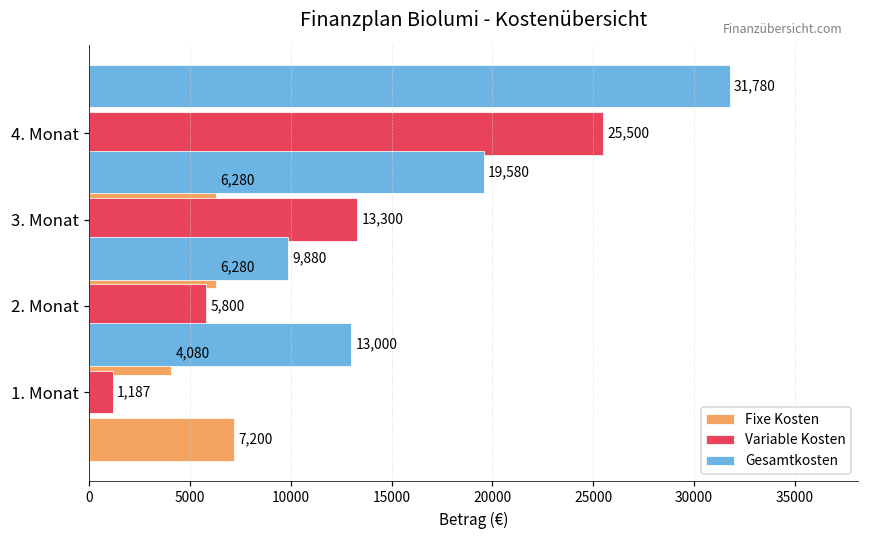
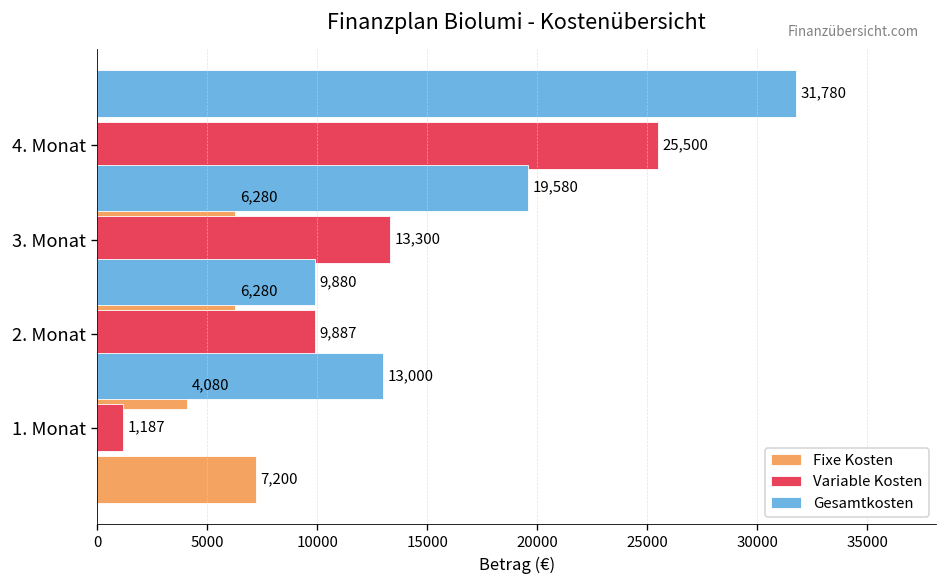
Variable Kosten, 2. Monat: 5,800 -> 9,887
